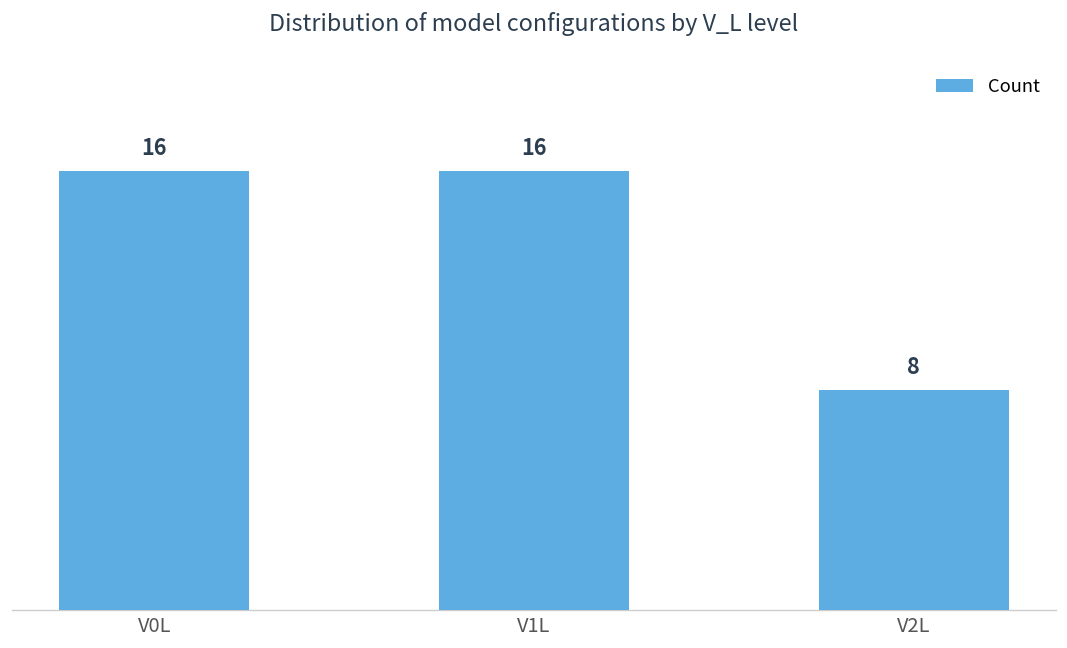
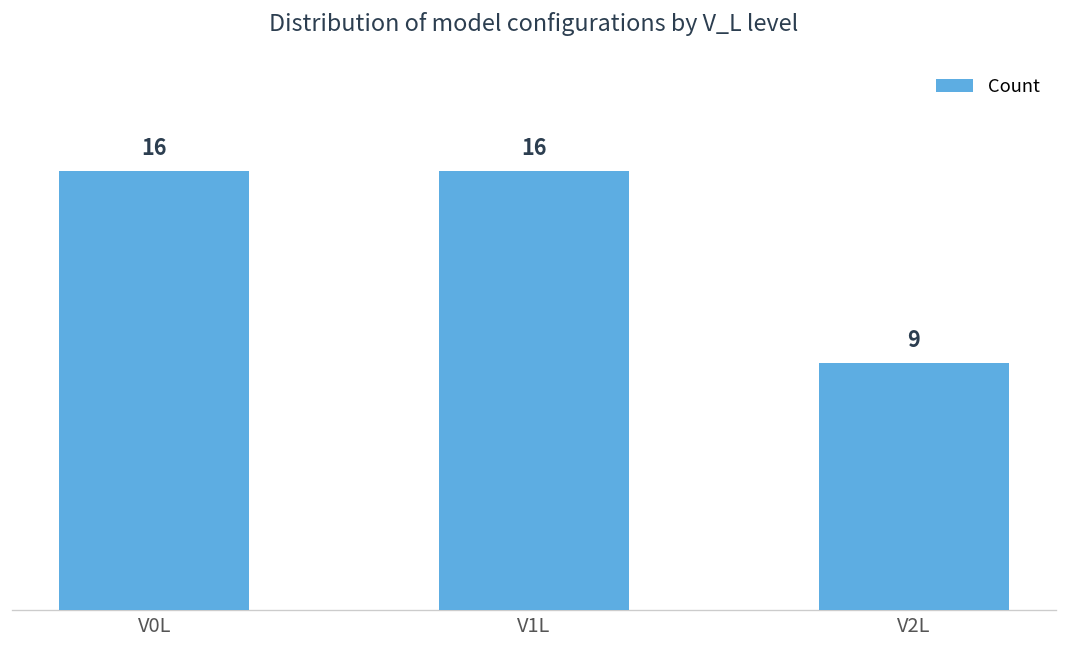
V2L: 8 -> 9
